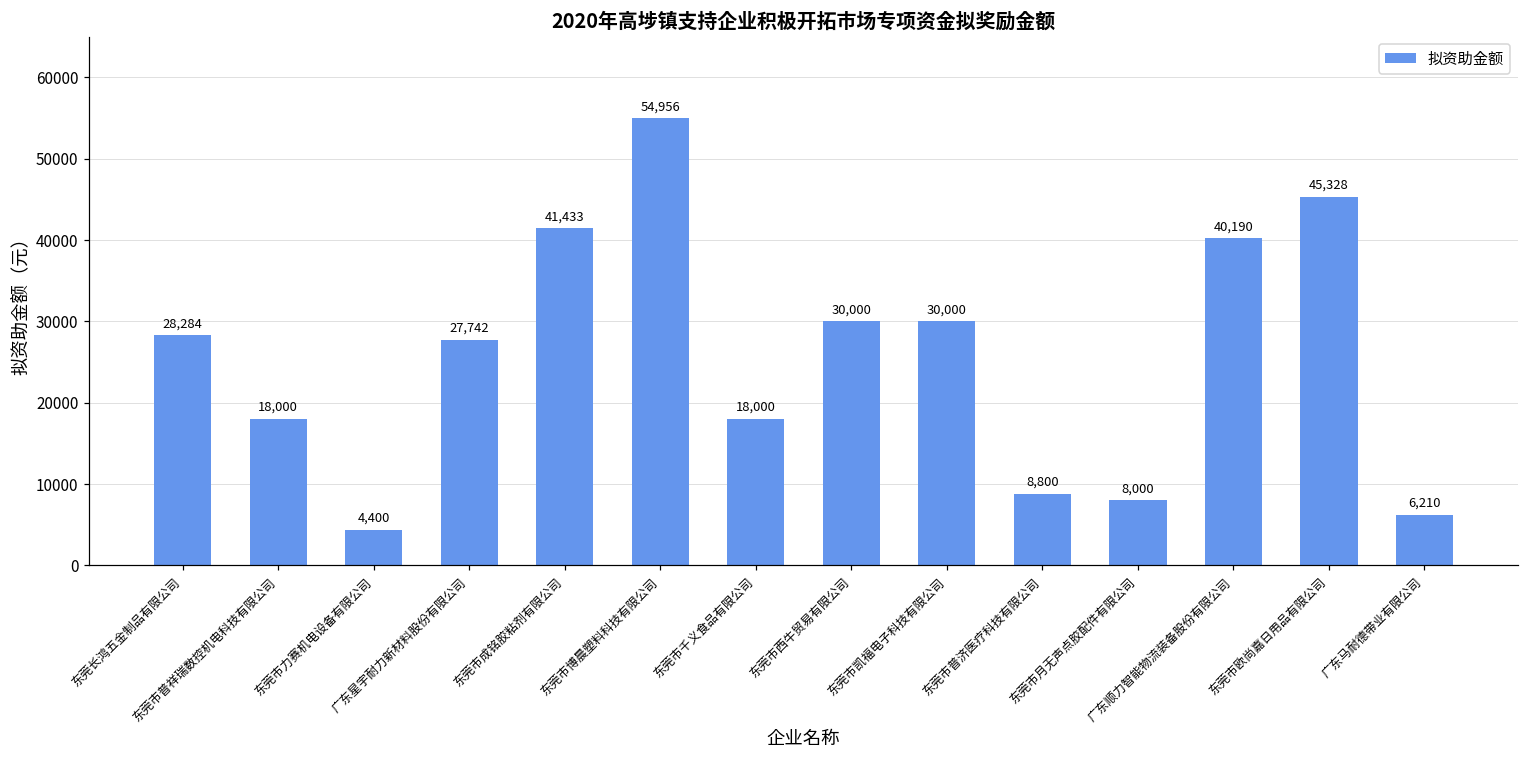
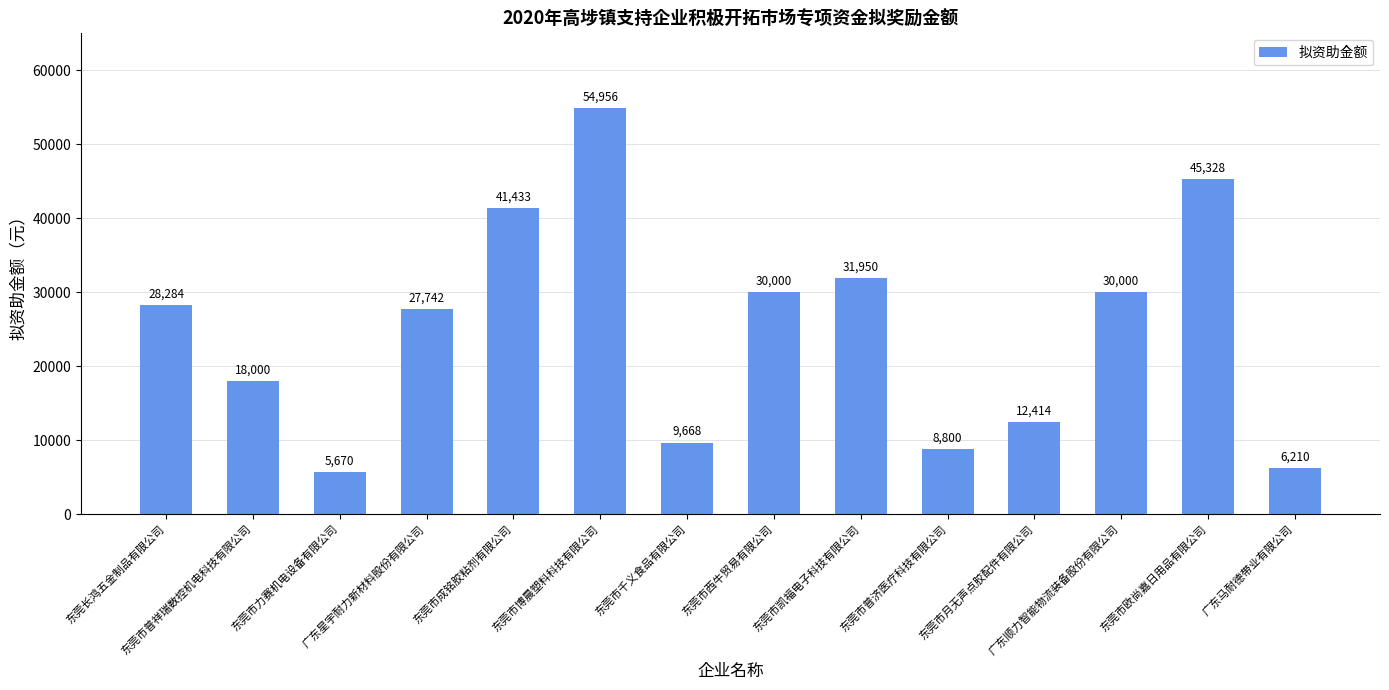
东莞市力赛机电设备有限公司: 4,400 -> 5,670
东莞市千义食品有限公司: 18,000 -> 9,668
东莞市凯福电子科技有限公司: 30,000 -> 31,950
东莞市月无声点胶配件有限公司: 8,000 -> 12,414
广东顺力智能物流装备股份有限公司: 40,190 -> 30,000
